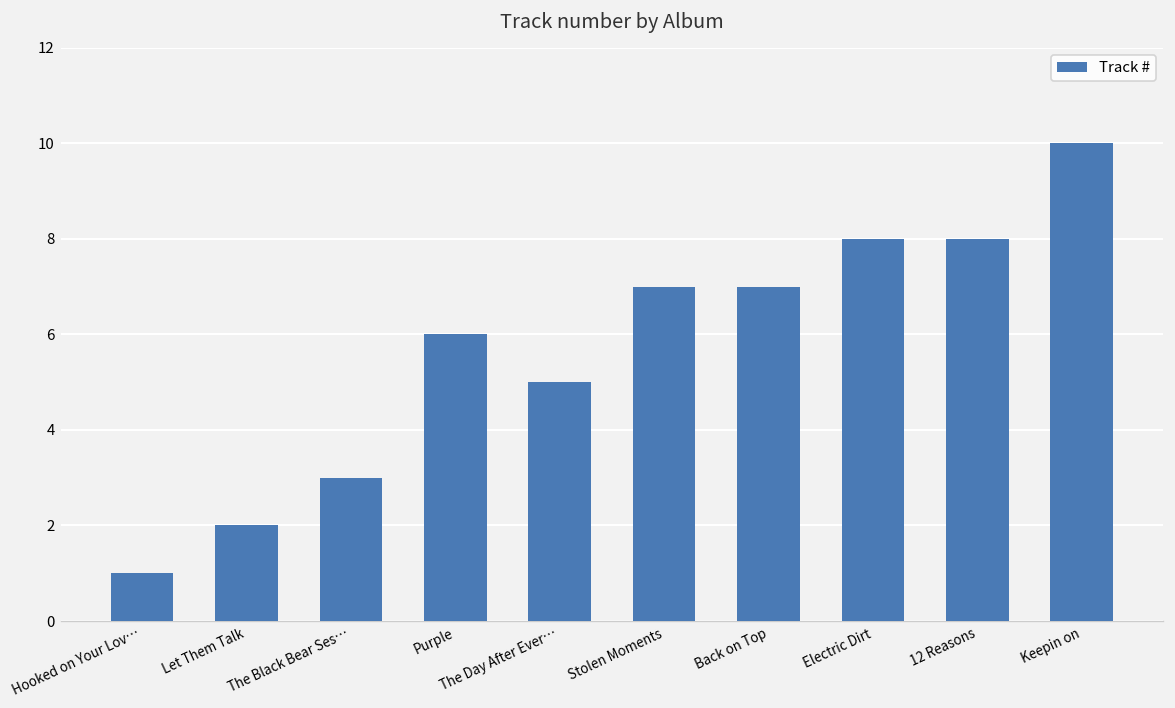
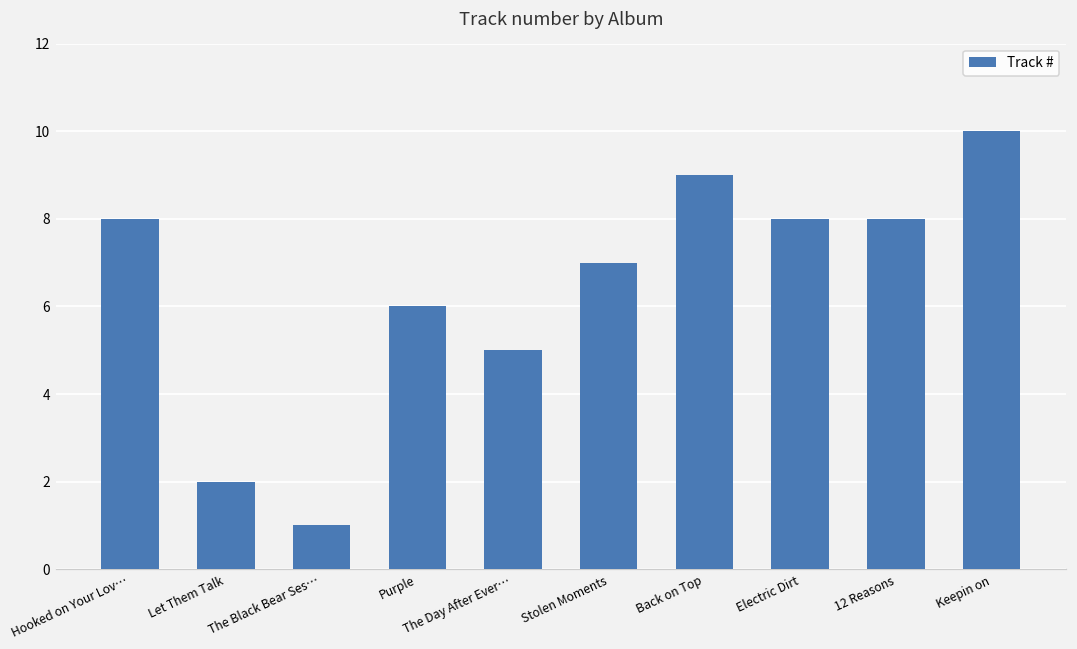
Hooked on Your Lov…: 1 -> 8
The Black Bear Ses…: 3 -> 1
Back on Top: 7 -> 9
